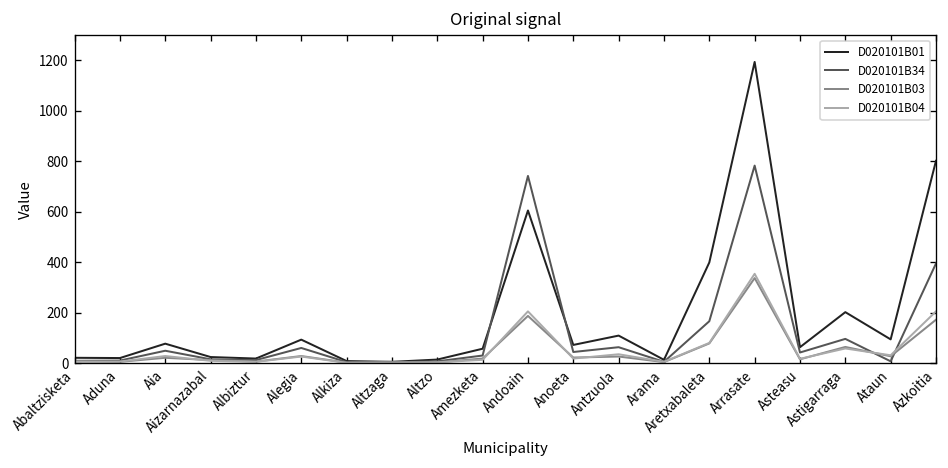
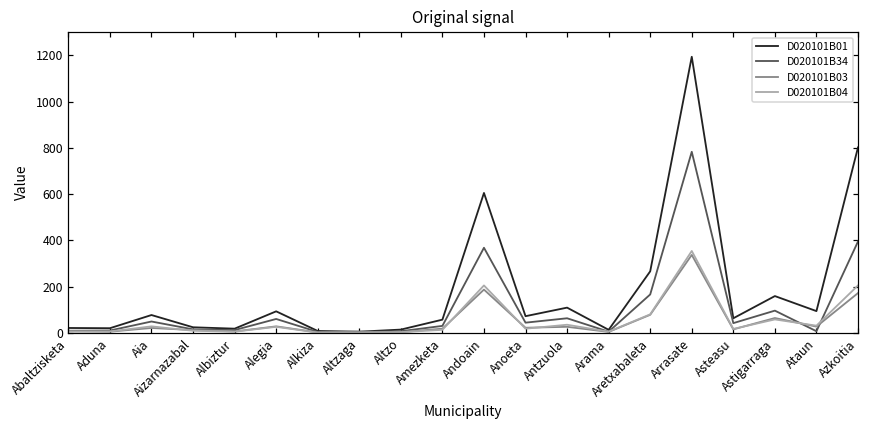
D020101B34, Andoain: 740 -> 370
D020101B01, Aretxabaleta: 400 -> 270
D020101B01, Astigarraga: 200 -> 160
